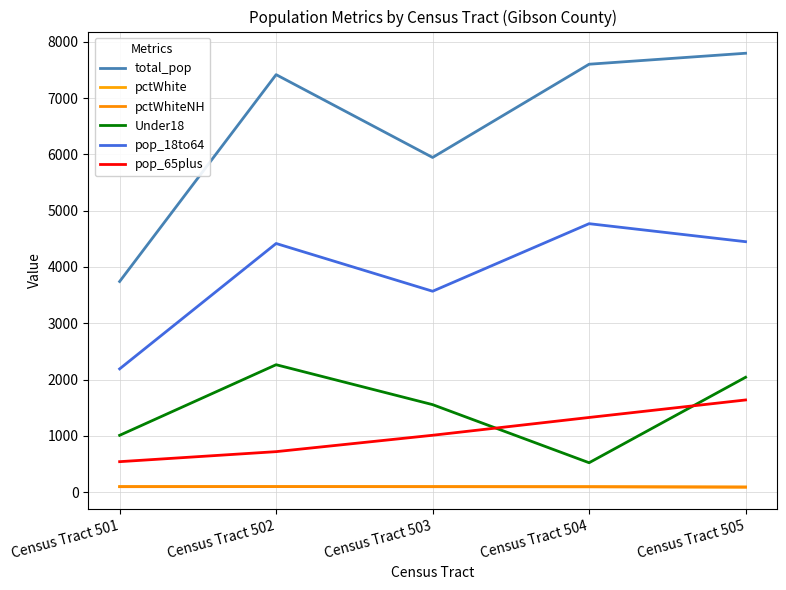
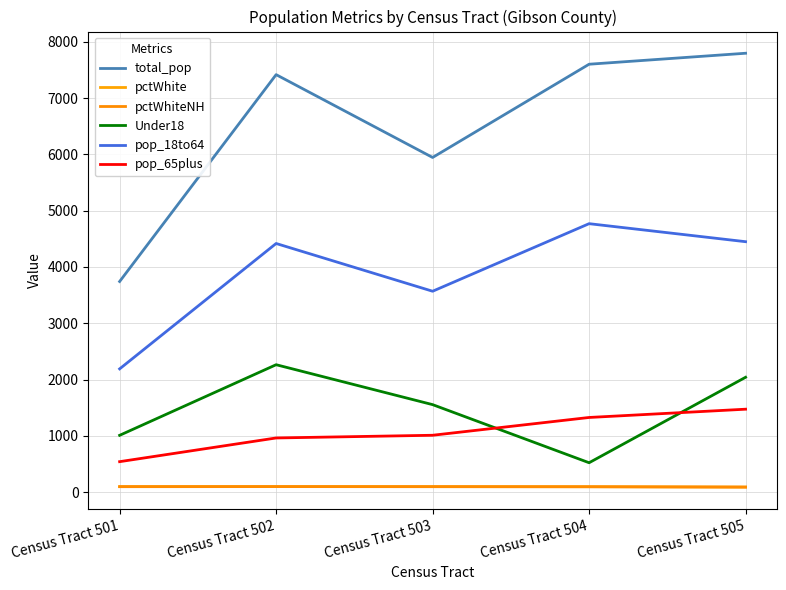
pop_65plus, Census Tract 502: 700 -> 1000
pop_65plus, Census Tract 505: 1600 -> 1500
